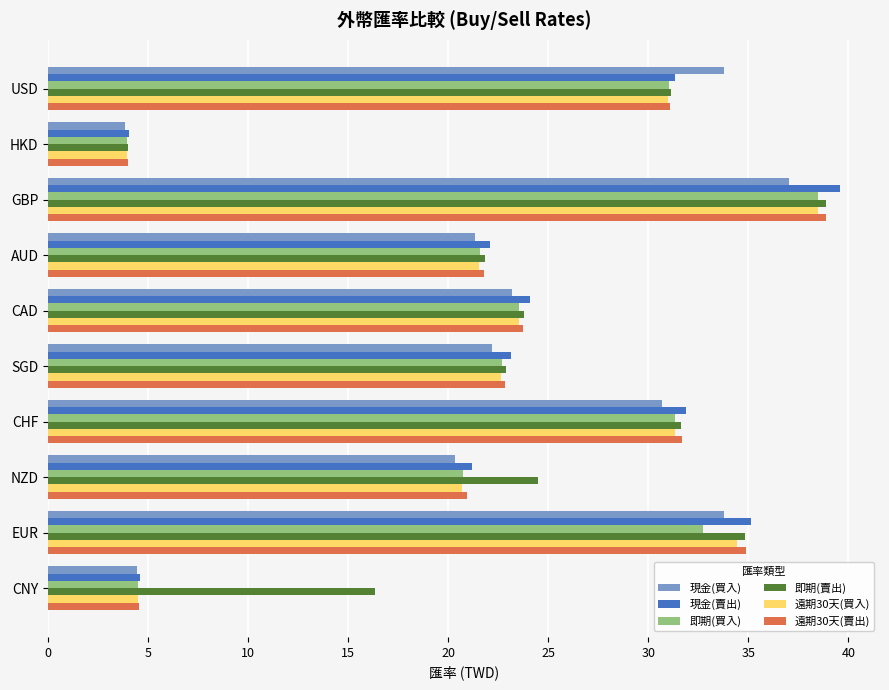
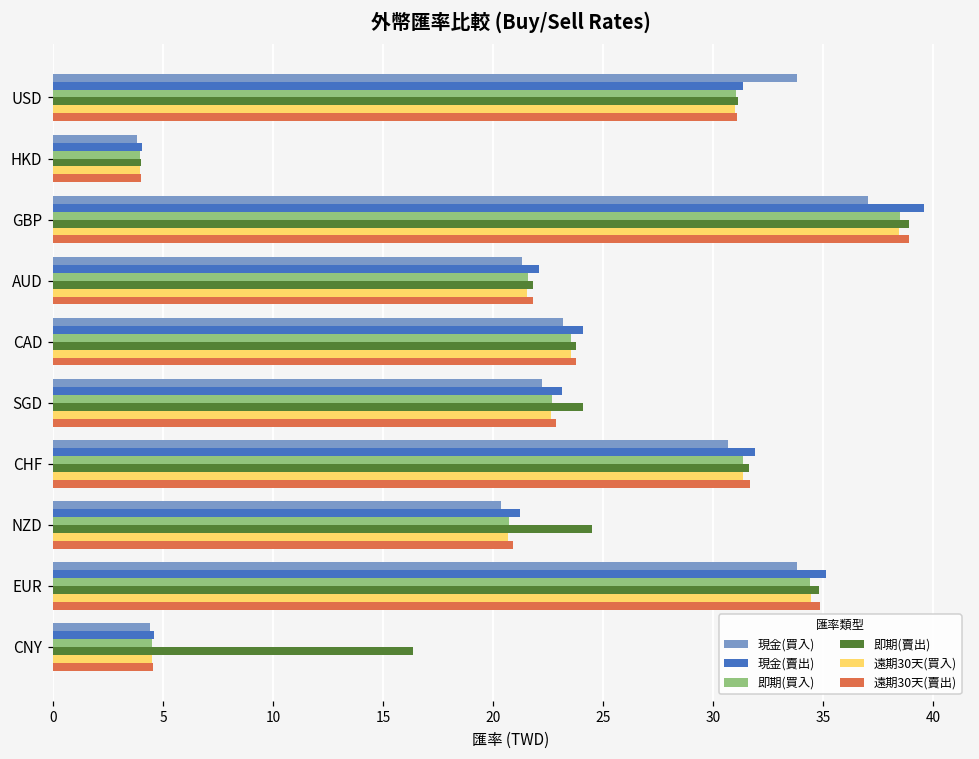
即期(賣出), SGD: 22.9 -> 24.1
即期(買入), EUR: 32.7 -> 34.4
